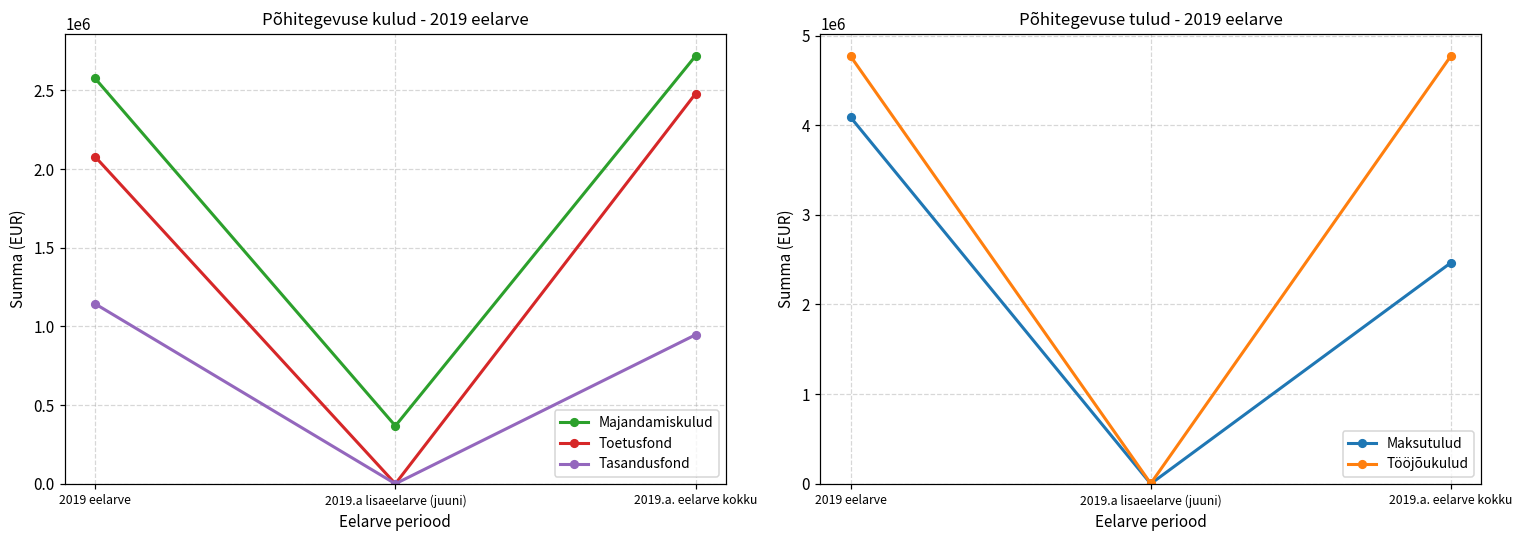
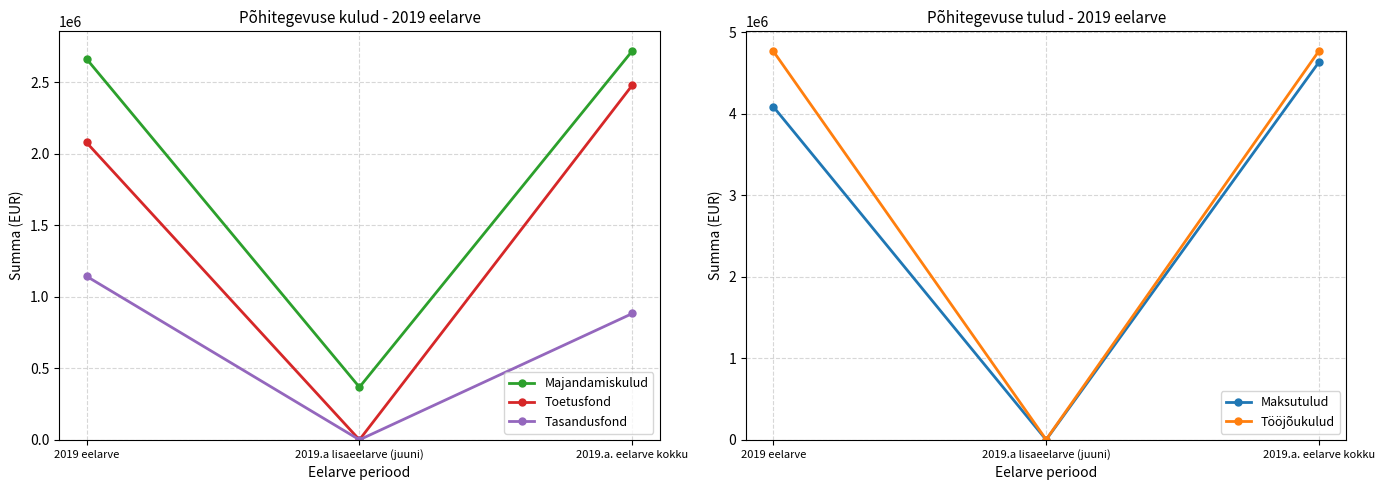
Põhitegevuse kulud - 2019 eelarve, Majandamiskulud, 2019 eelarve: 2580000 -> 2660000
Põhitegevuse kulud - 2019 eelarve, Tasandusfond, 2019.a. eelarve kokku: 950000 -> 880000
Põhitegevuse tulud - 2019 eelarve, Maksutulud, 2019.a. eelarve kokku: 2500000 -> 4600000
